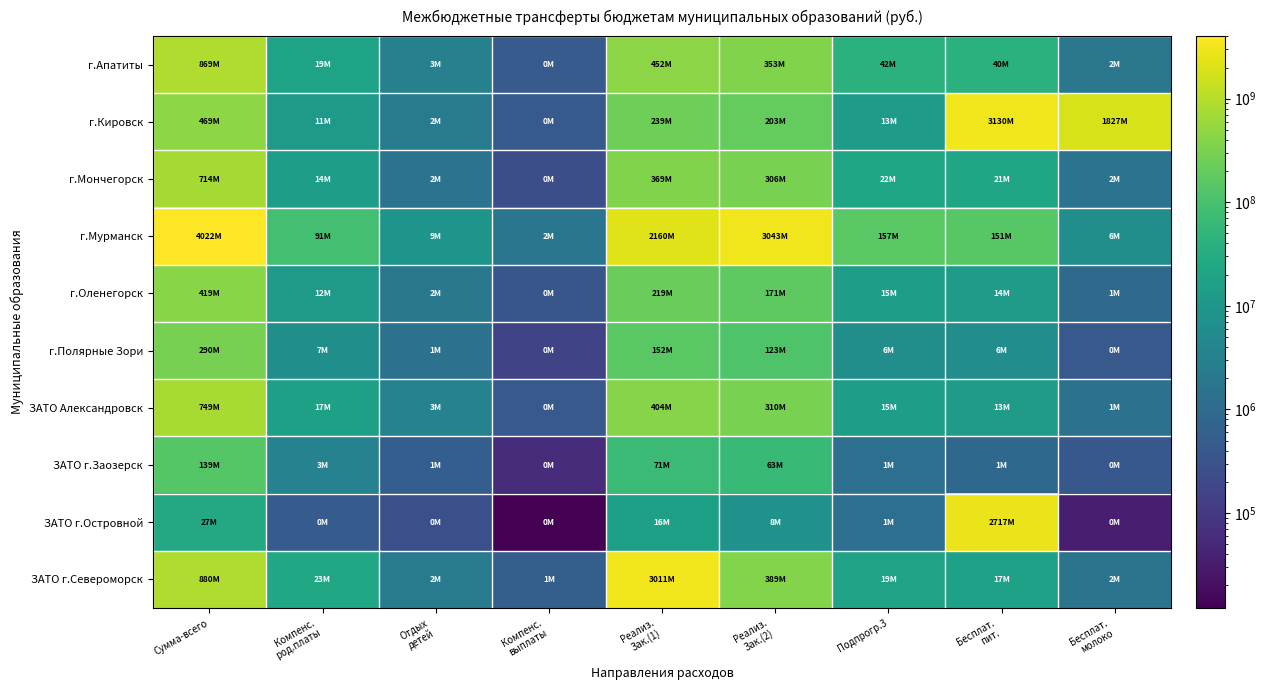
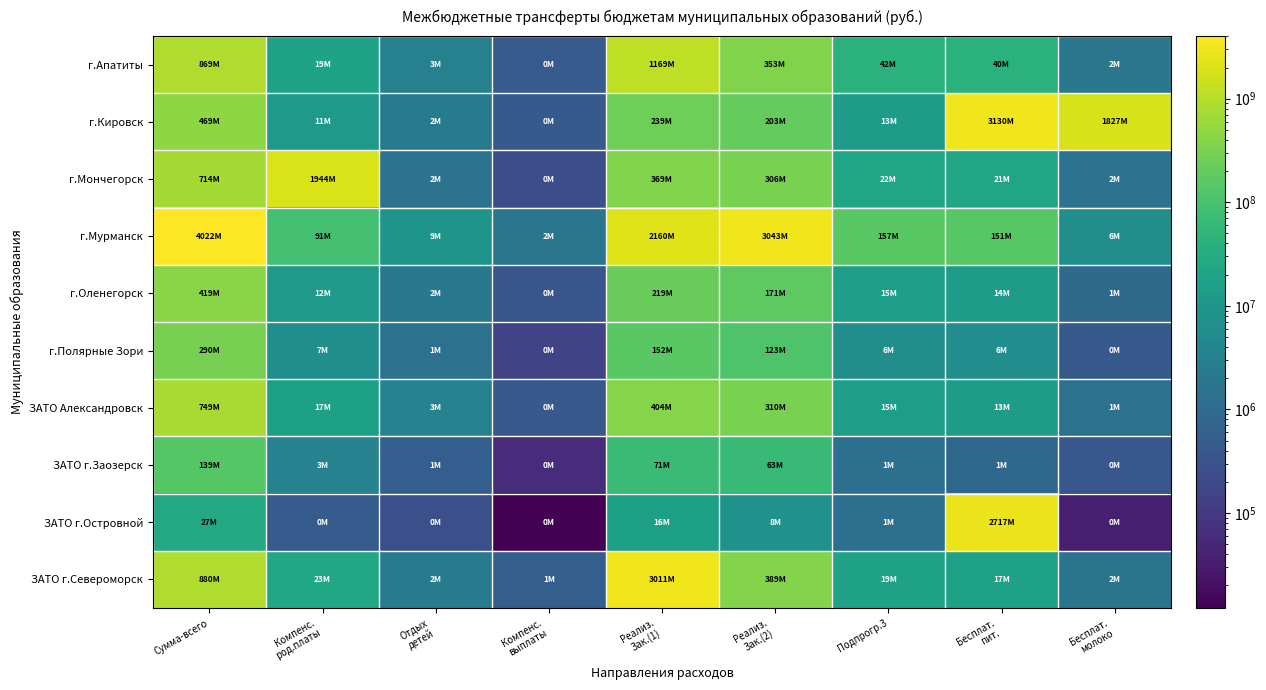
г.Апатиты, Реализ. Зак.(1): 452M -> 1169M
г.Мончегорск, Компенс. род.платы: 14M -> 1944M
